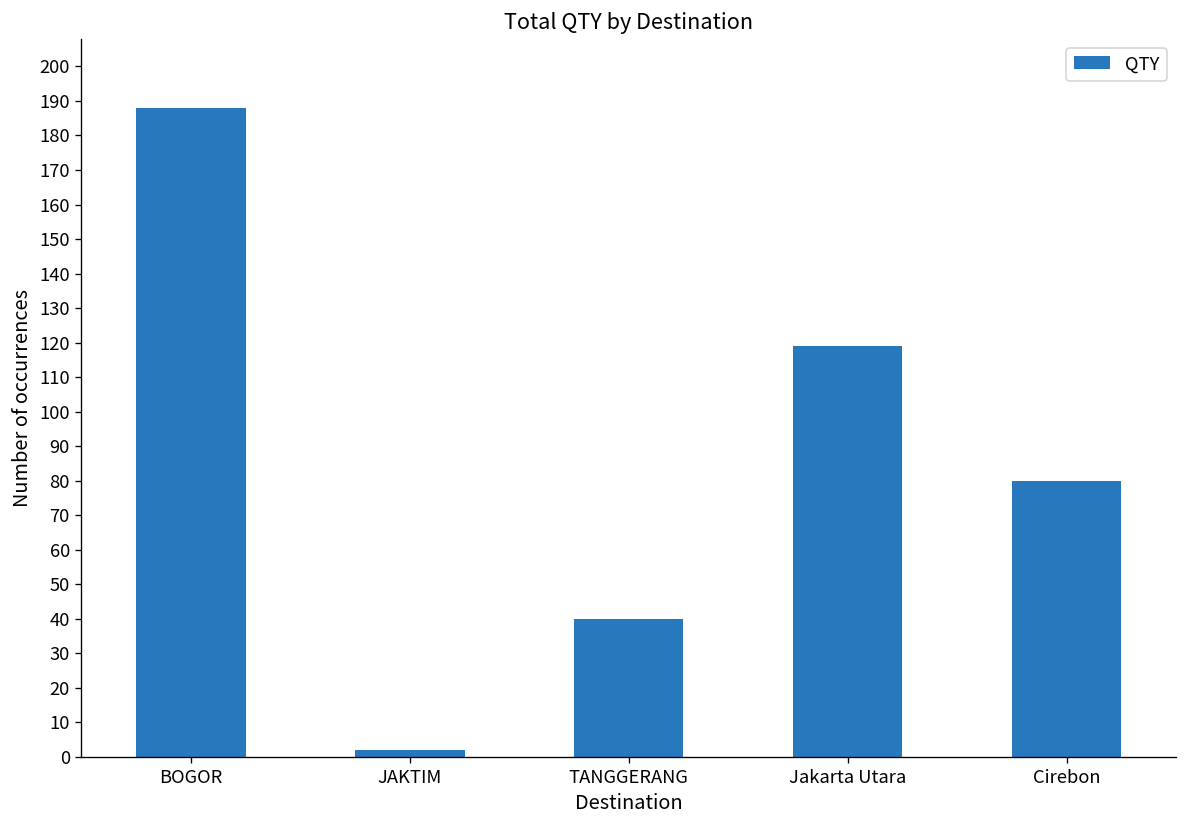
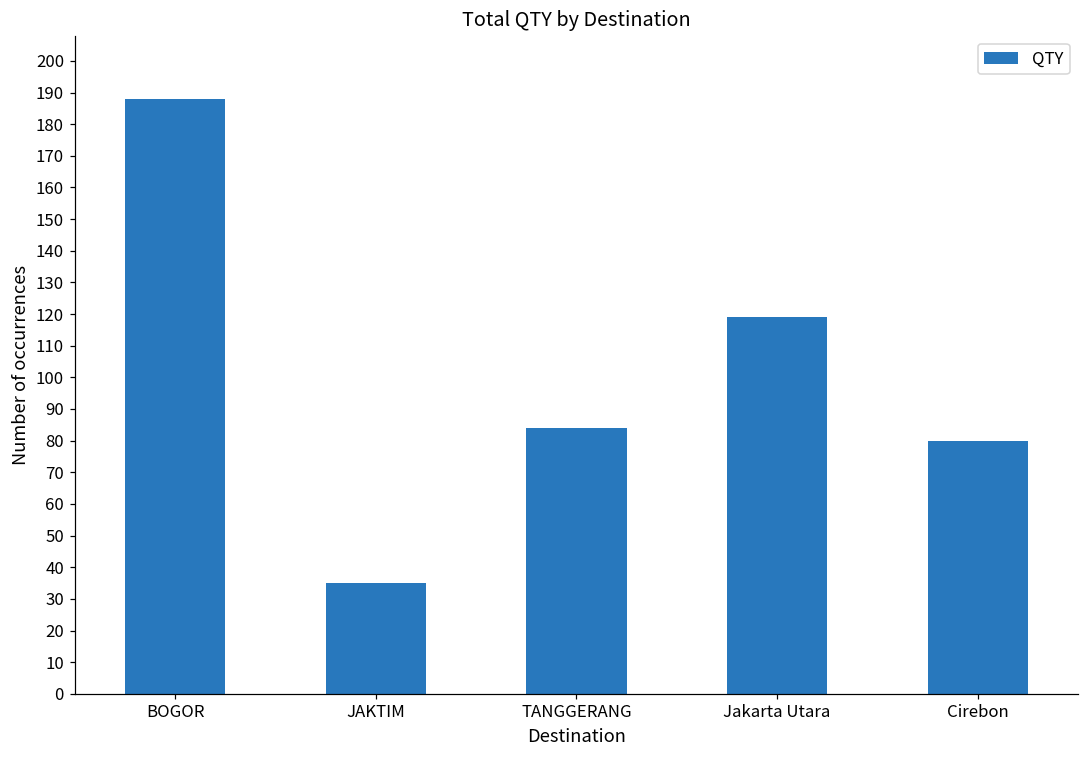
JAKTIM: 2 -> 35
TANGGERANG: 40 -> 84
